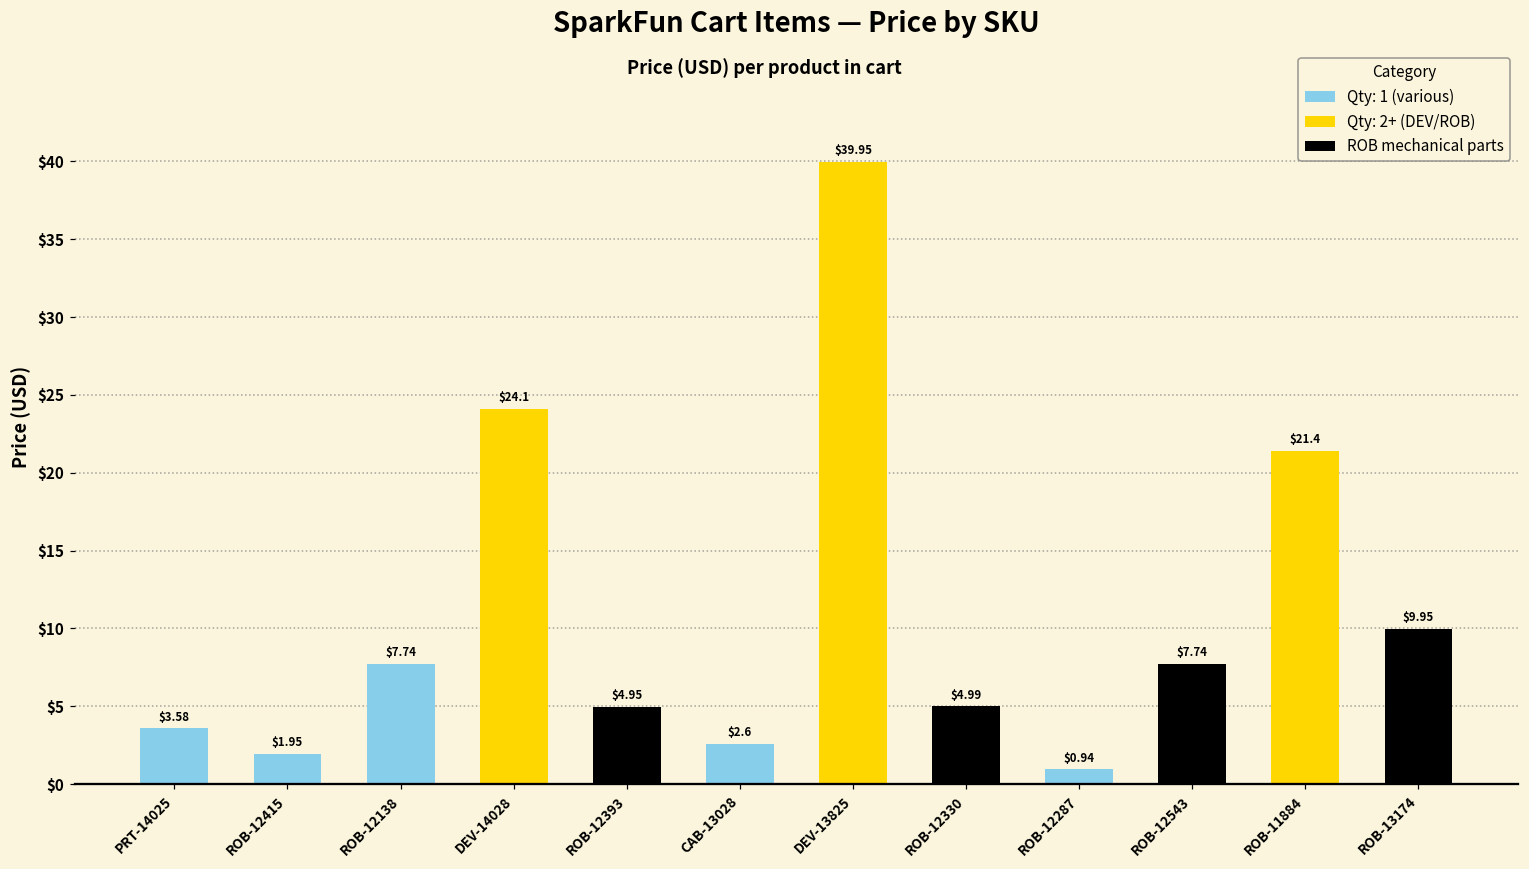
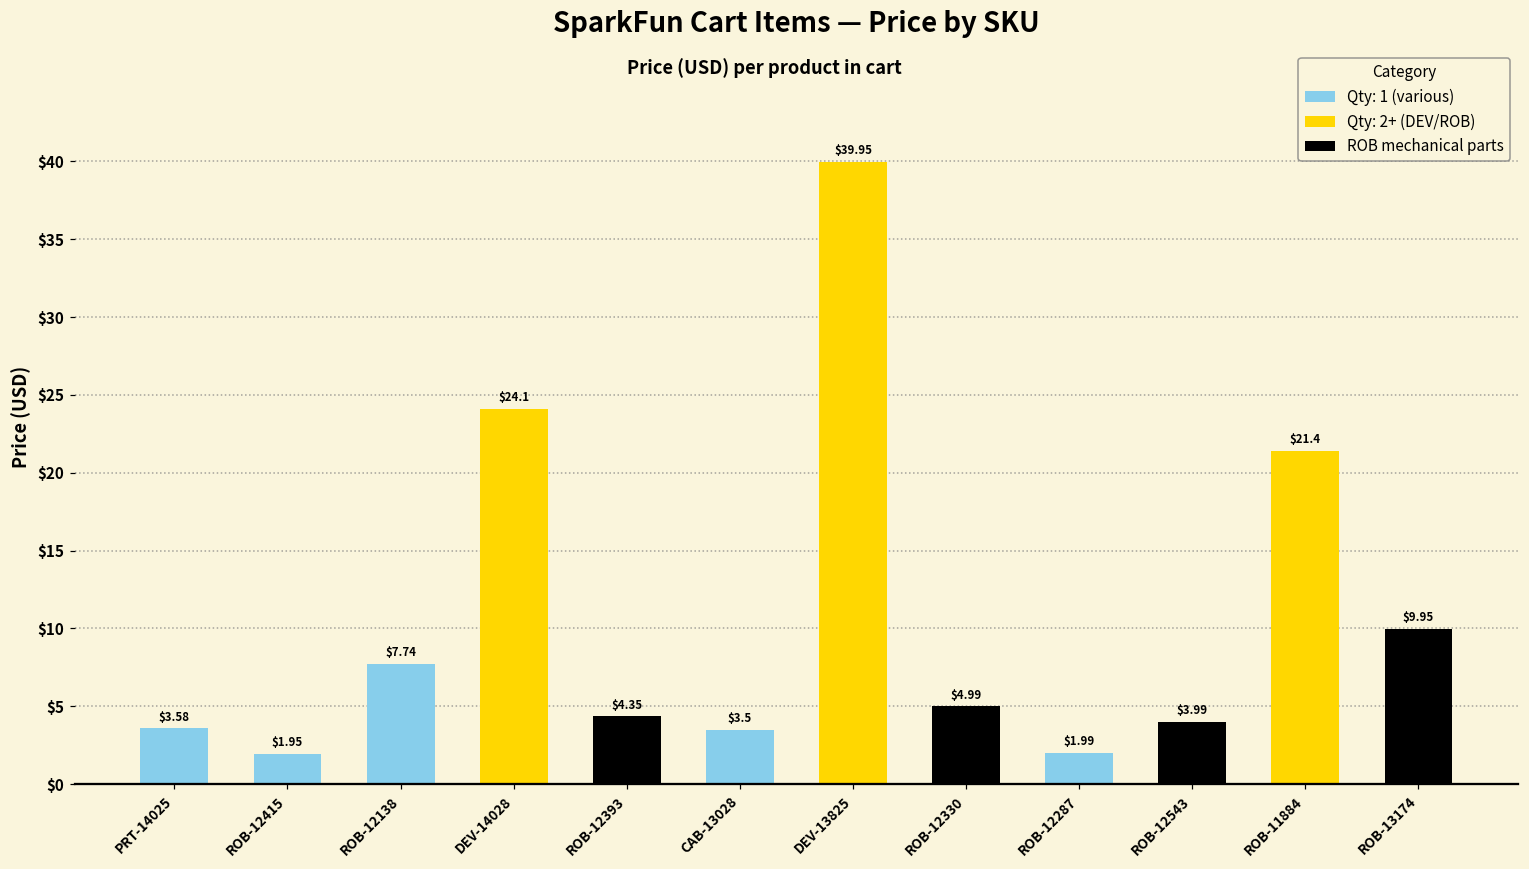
ROB-12393: $4.95 -> $4.35
CAB-13028: $2.6 -> $3.5
ROB-12287: $0.94 -> $1.99
ROB-12543: $7.74 -> $3.99
